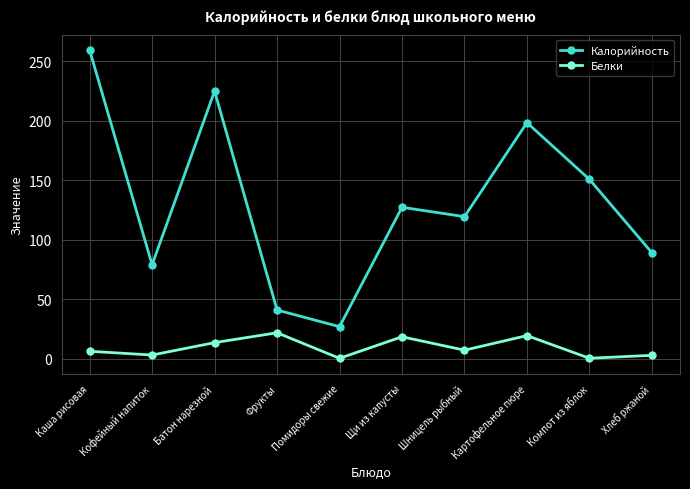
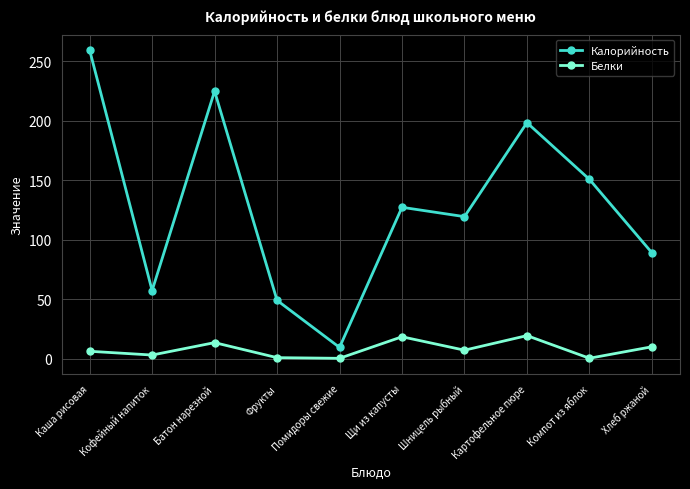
Калорийность, Кофейный напиток: 79 -> 57
Калорийность, Фрукты: 41 -> 49
Белки, Фрукты: 22 -> 1
Калорийность, Помидоры свежие: 27 -> 10
Белки, Хлеб ржаной: 3 -> 10
